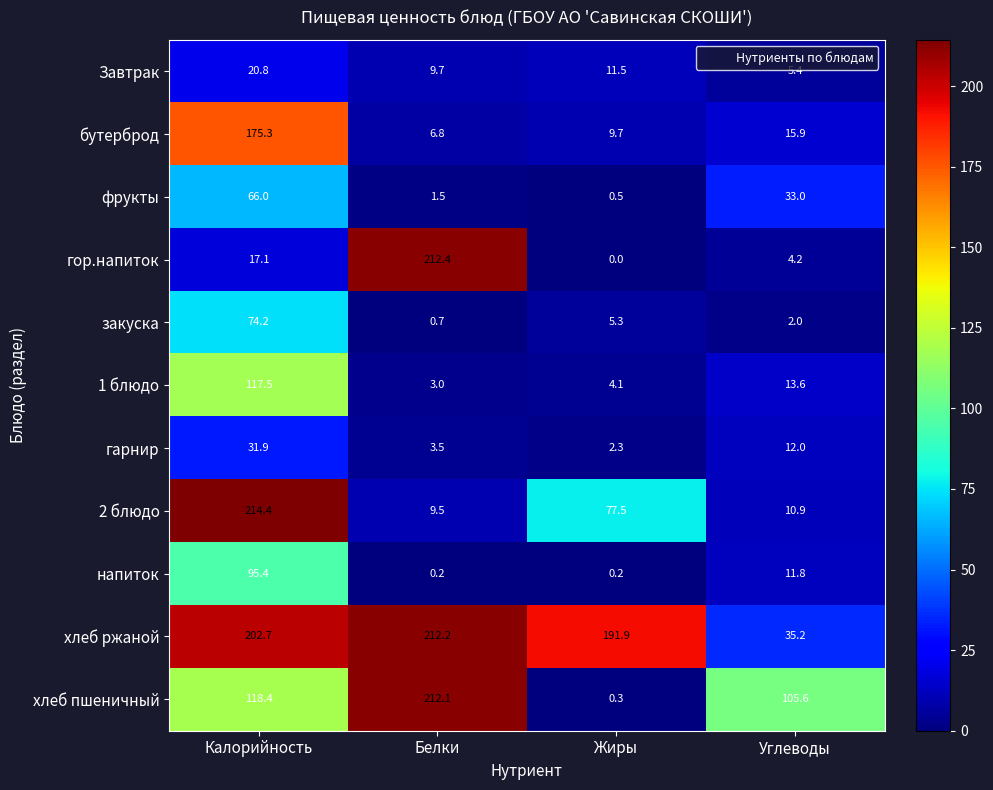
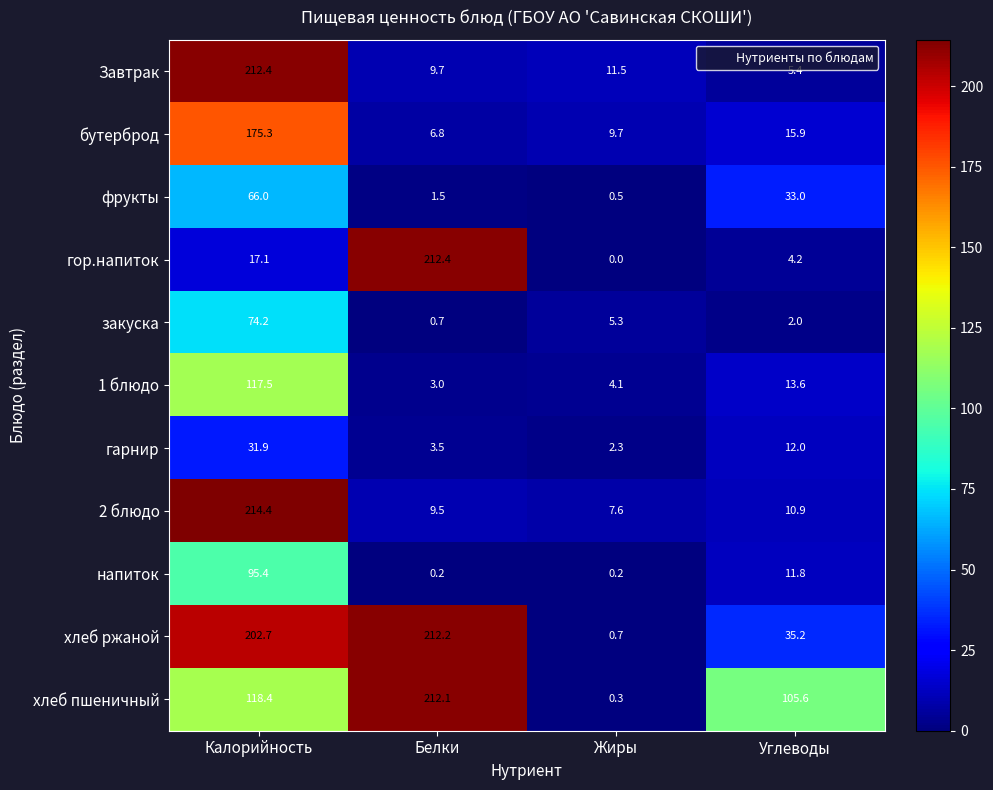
Завтрак, Калорийность: 20.8 -> 212.4
2 блюдо, Жиры: 77.5 -> 7.6
хлеб ржаной, Жиры: 191.9 -> 0.7
